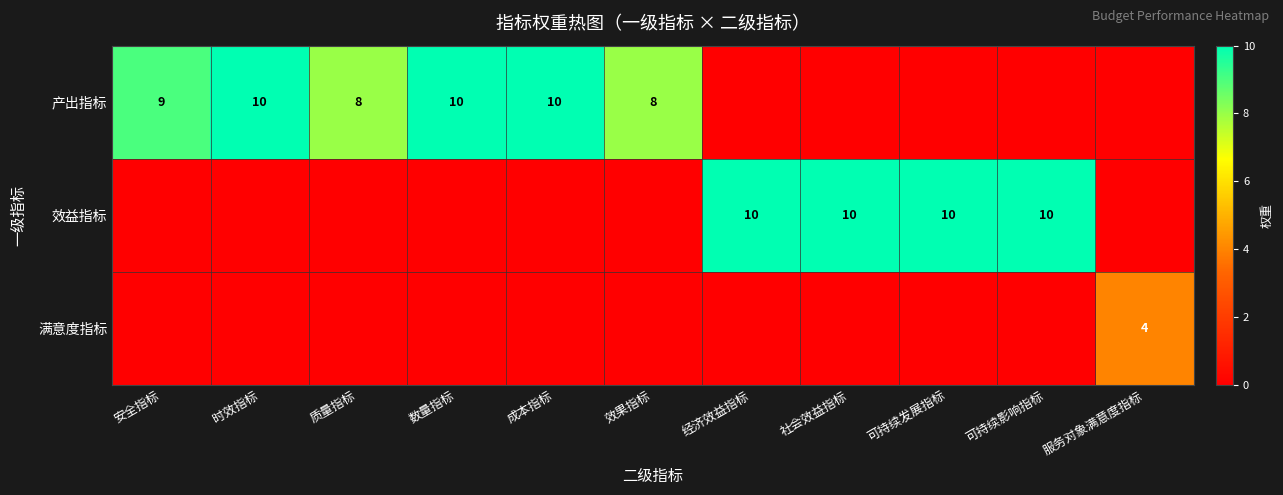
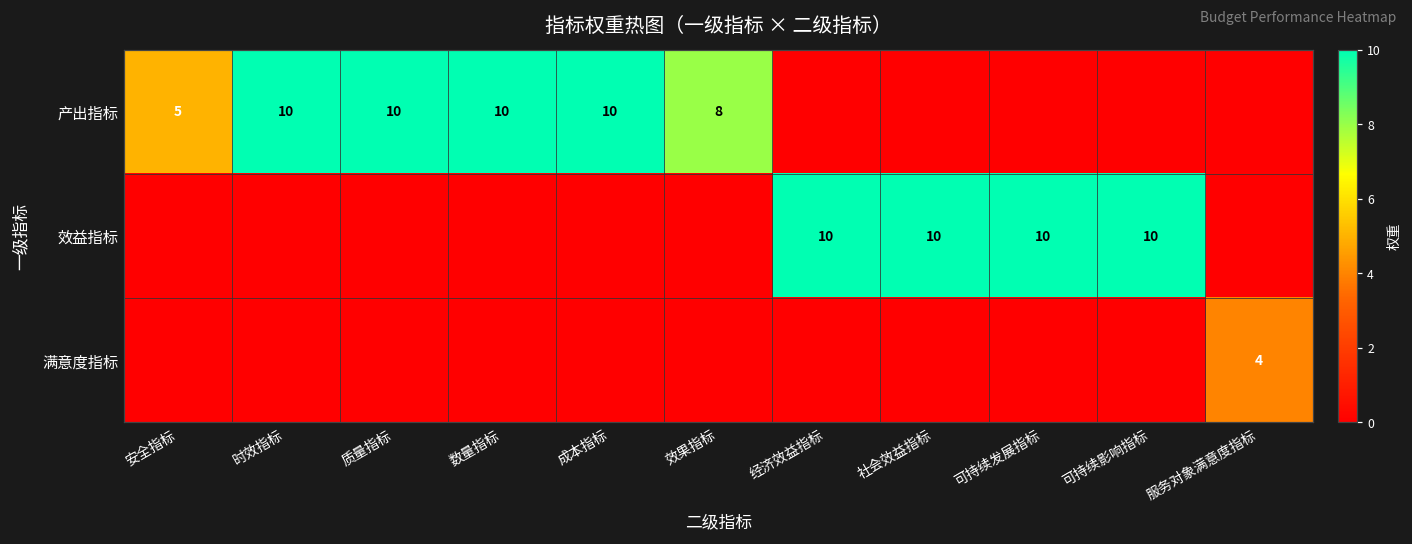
产出指标, 安全指标: 9 -> 5
产出指标, 质量指标: 8 -> 10
